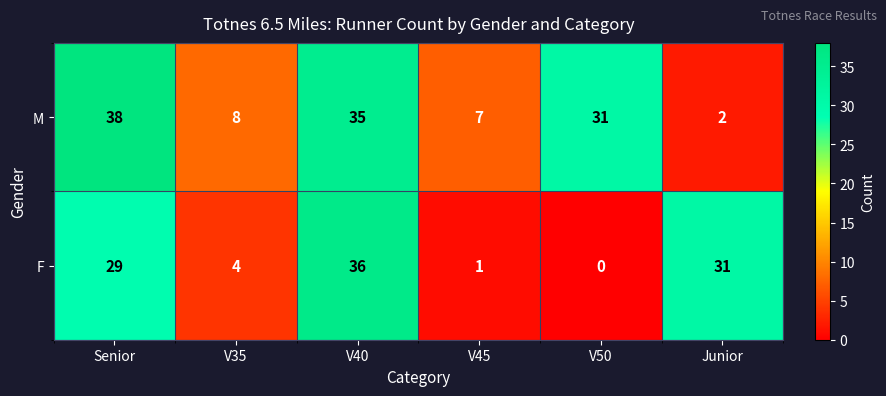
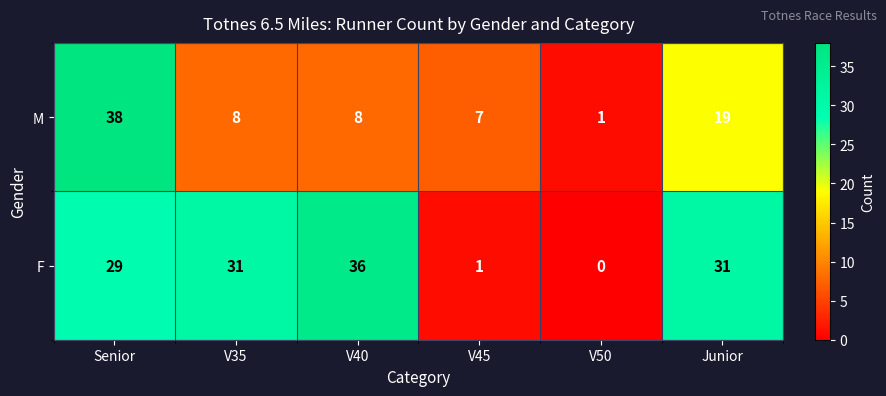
M, V40: 35 -> 8
M, V50: 31 -> 1
M, Junior: 2 -> 19
F, V35: 4 -> 31
